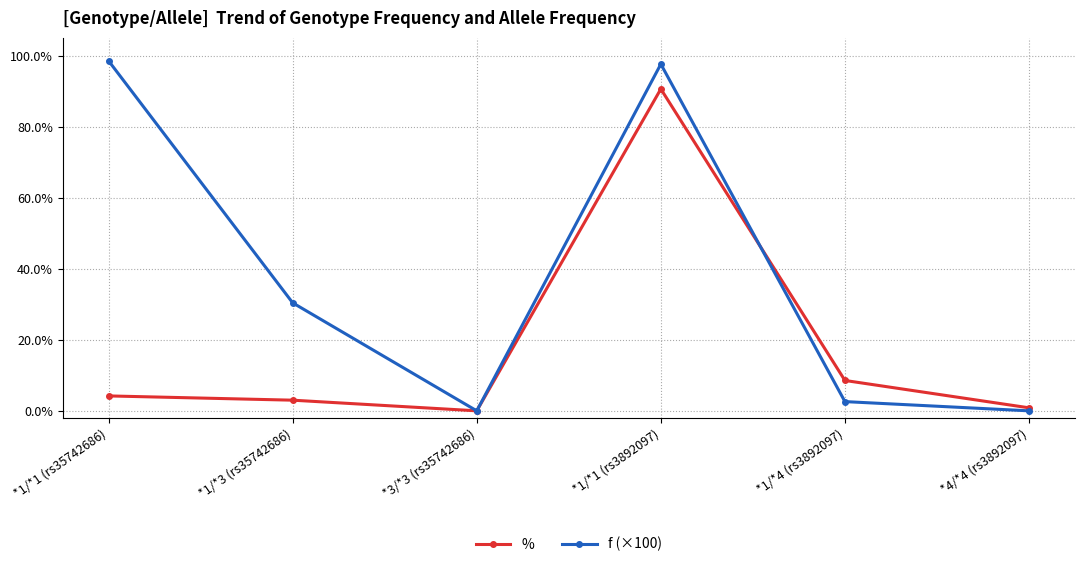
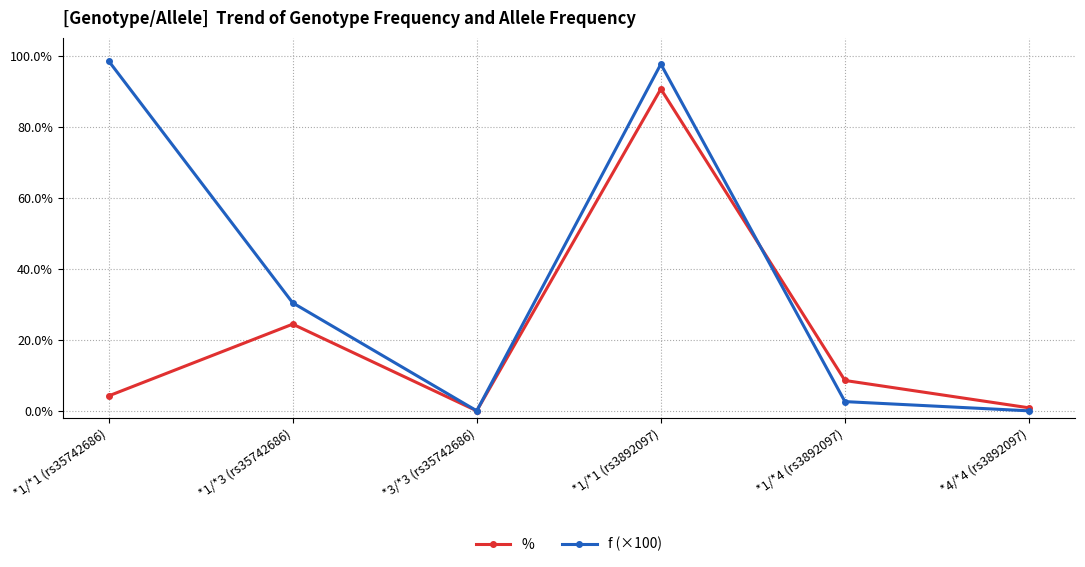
%, *1/*3 (rs35742686): 3% -> 24%
